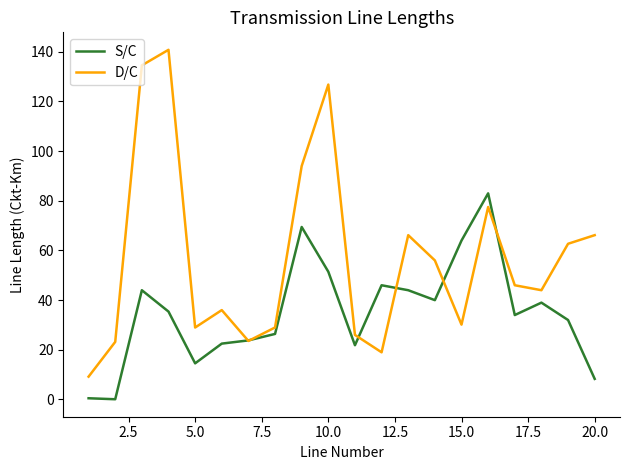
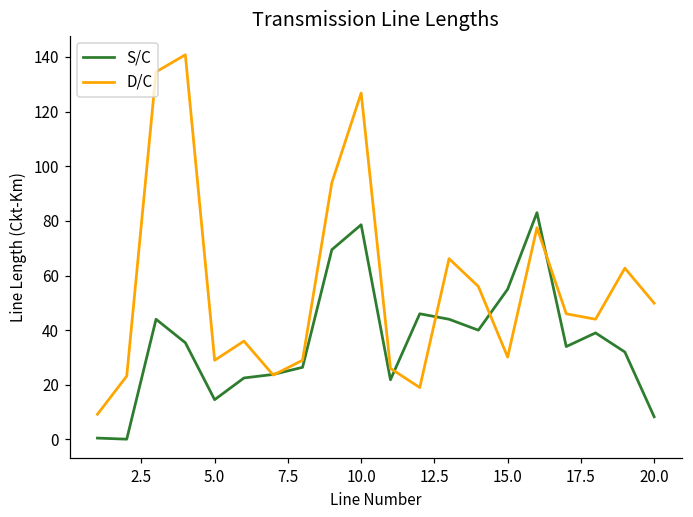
S/C, 10.0: 51 -> 79
S/C, 15.0: 64 -> 55
D/C, 20.0: 66 -> 50
